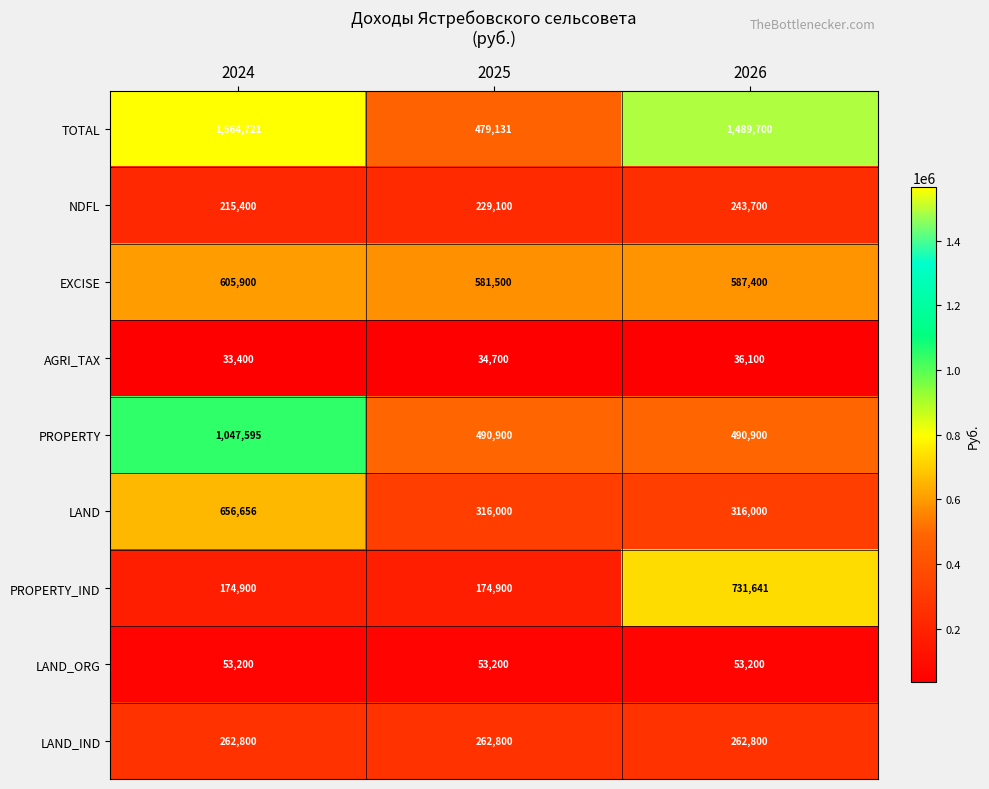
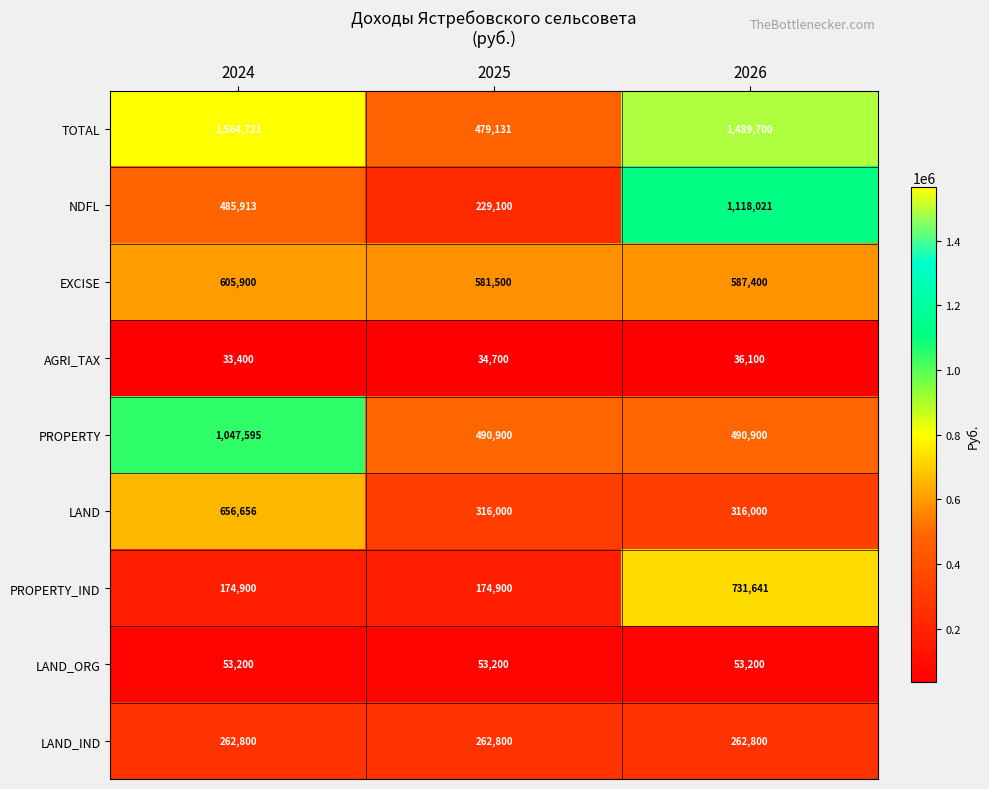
NDFL, 2024: 215,400 -> 485,913
NDFL, 2026: 243,700 -> 1,118,021
